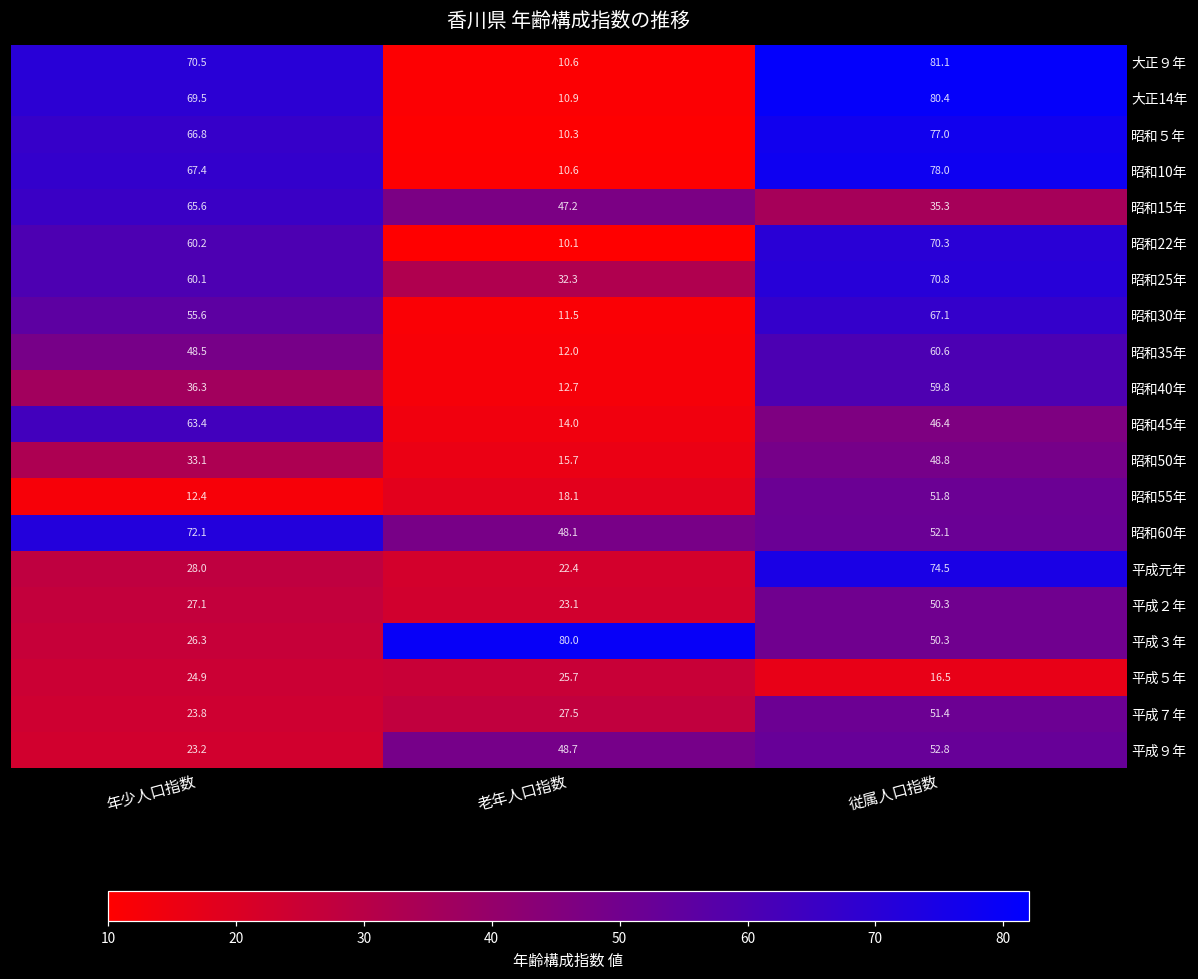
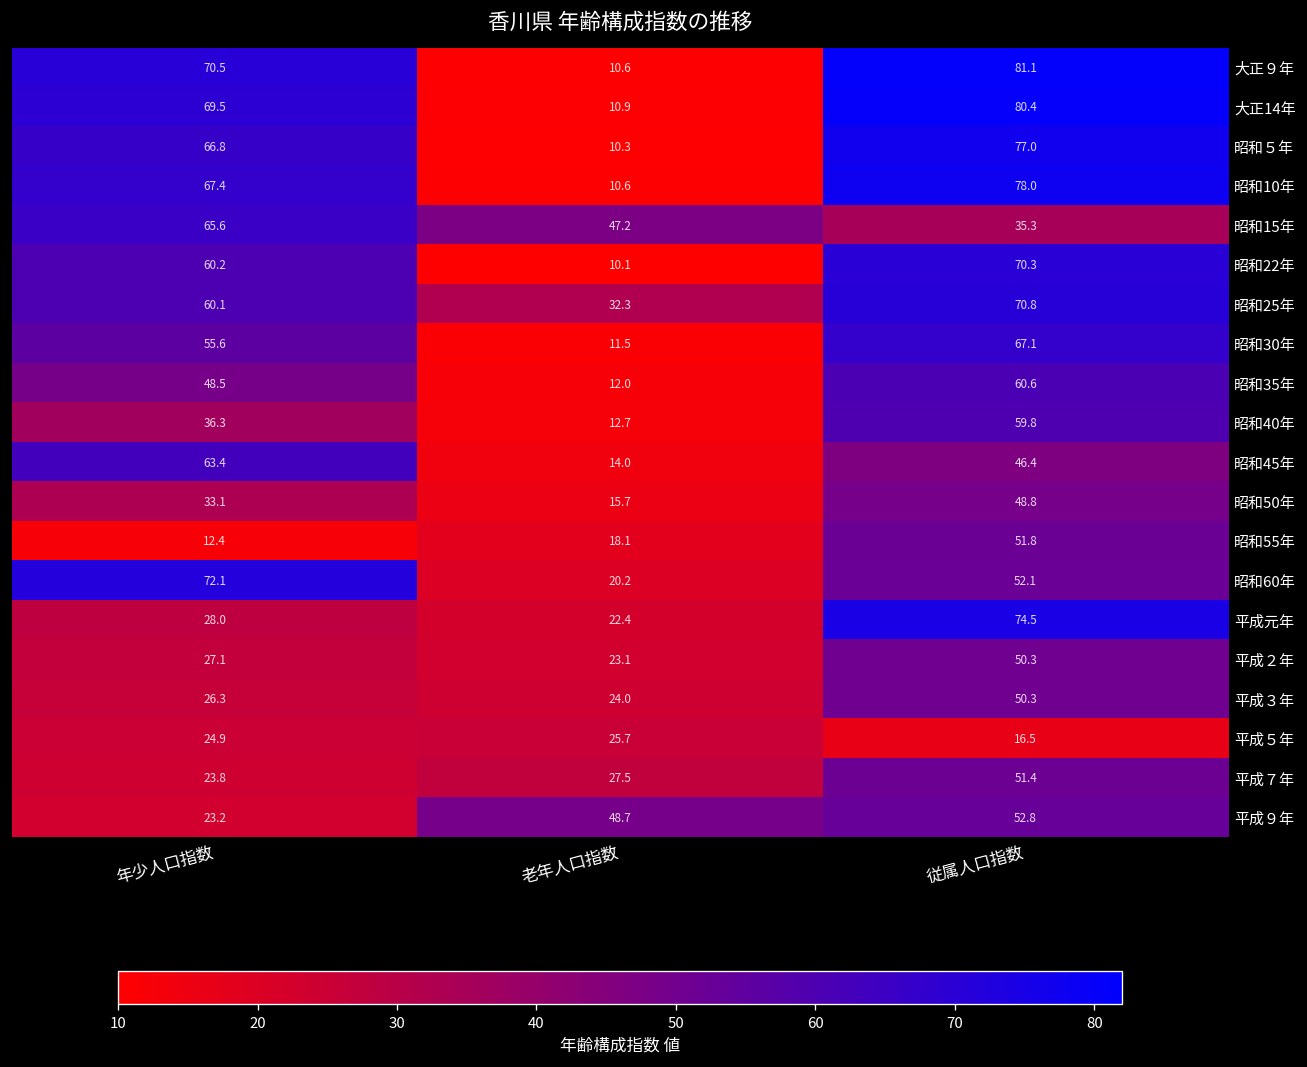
昭和60年, 老年人口指数: 48.1 -> 20.2
平成３年, 老年人口指数: 80.0 -> 24.0
